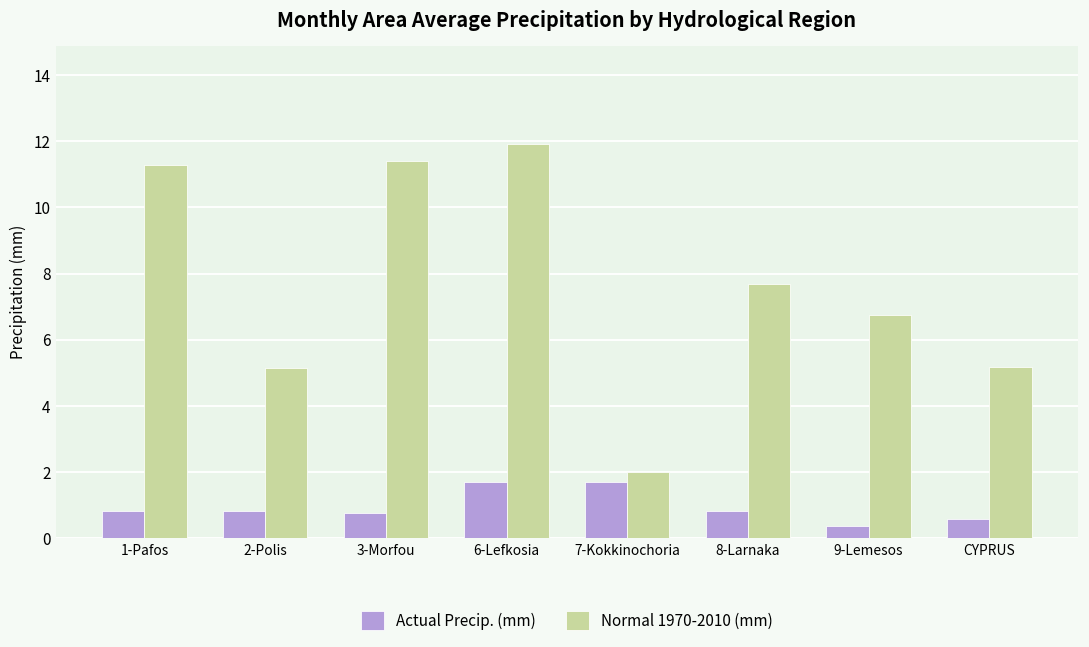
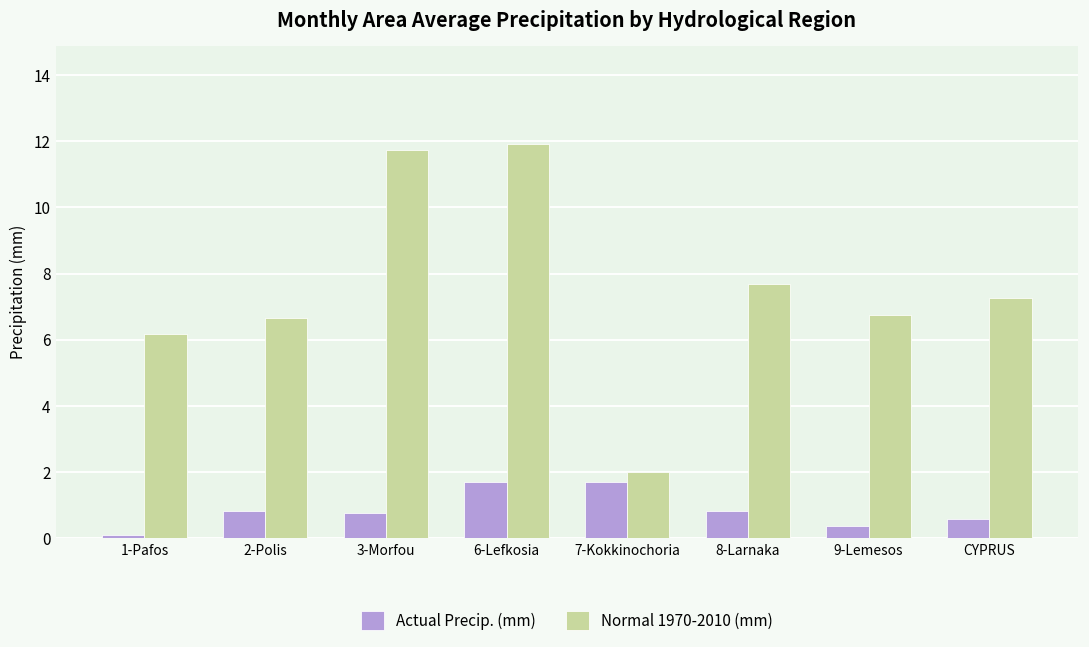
Actual Precip. (mm), 1-Pafos: 0.8 -> 0.1
Normal 1970-2010 (mm), 1-Pafos: 11.3 -> 6.2
Normal 1970-2010 (mm), 2-Polis: 5.1 -> 6.7
Normal 1970-2010 (mm), 3-Morfou: 11.4 -> 11.7
Normal 1970-2010 (mm), CYPRUS: 5.2 -> 7.3
